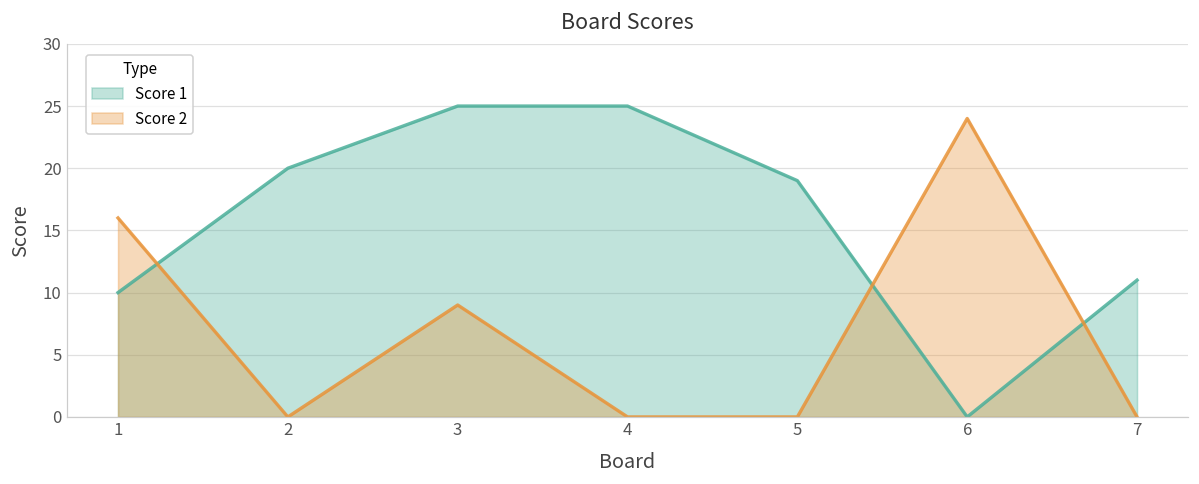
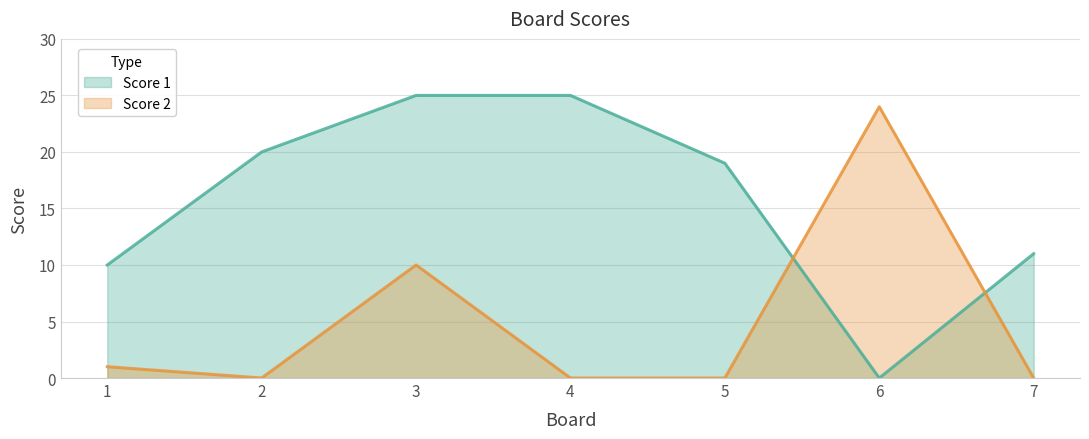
Score 2, 1: 16 -> 1
Score 2, 3: 9 -> 10
